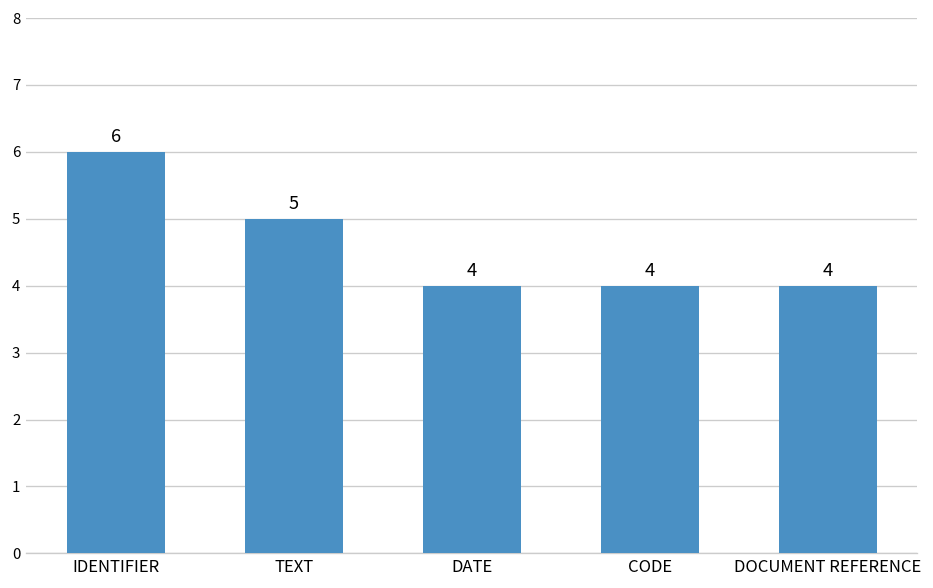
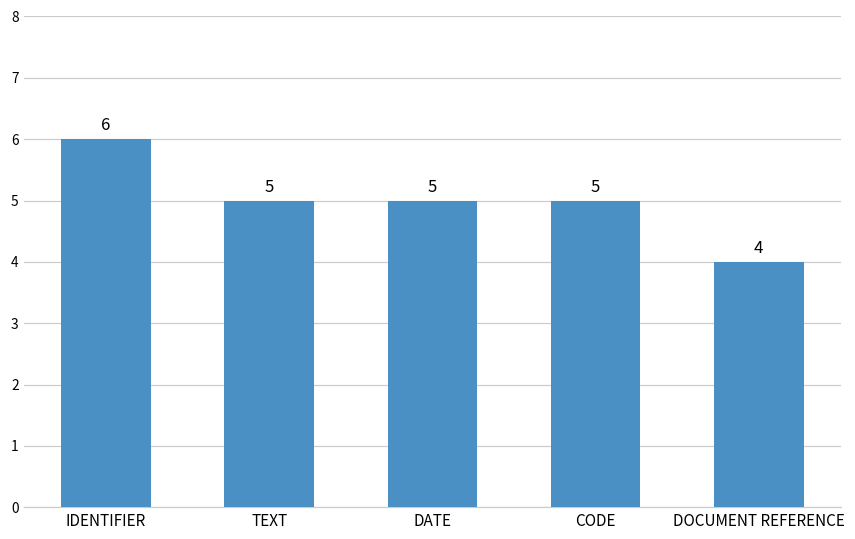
DATE: 4 -> 5
CODE: 4 -> 5
